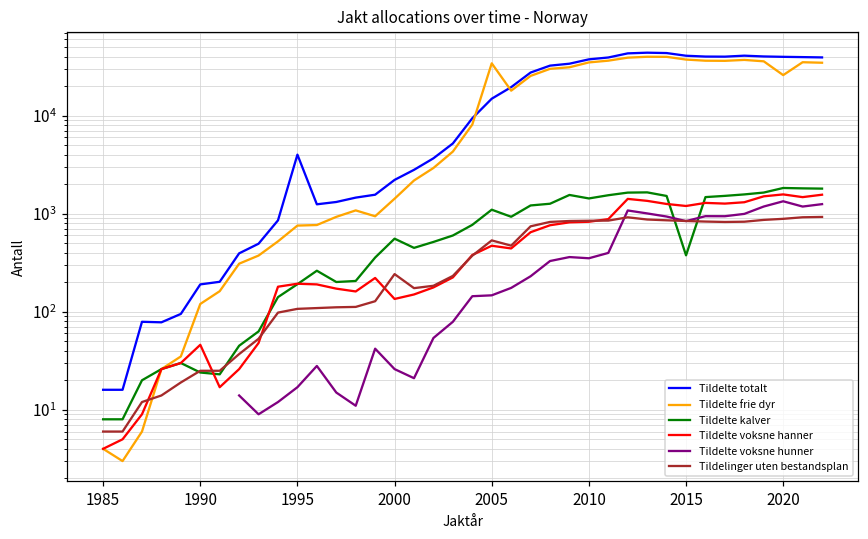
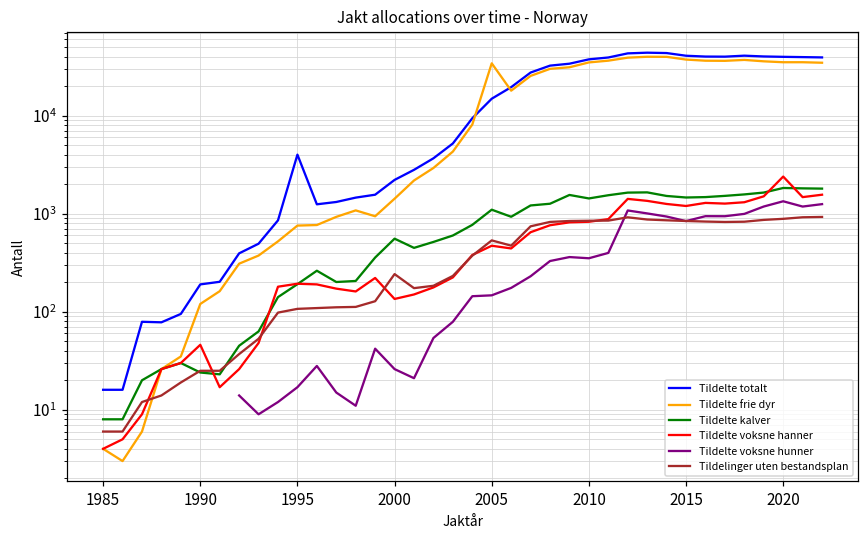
Tildelte kalver, 2015: 380 -> 1500
Tildelte frie dyr, 2020: 26000 -> 35000
Tildelte voksne hanner, 2020: 1600 -> 2400
